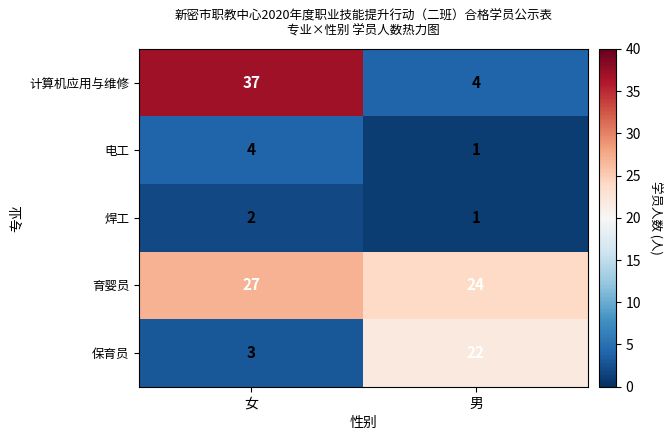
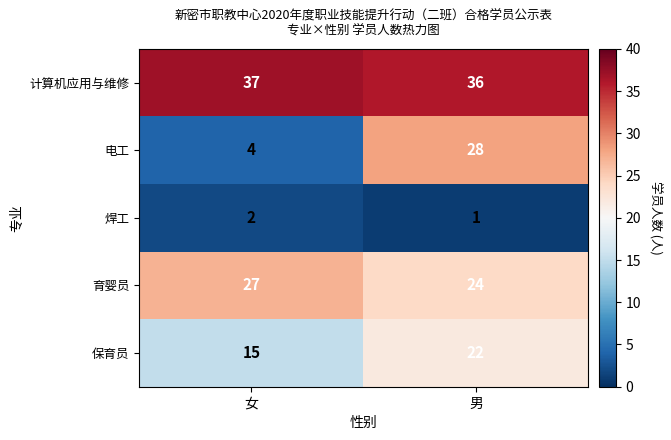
计算机应用与维修, 男: 4 -> 36
电工, 男: 1 -> 28
保育员, 女: 3 -> 15
